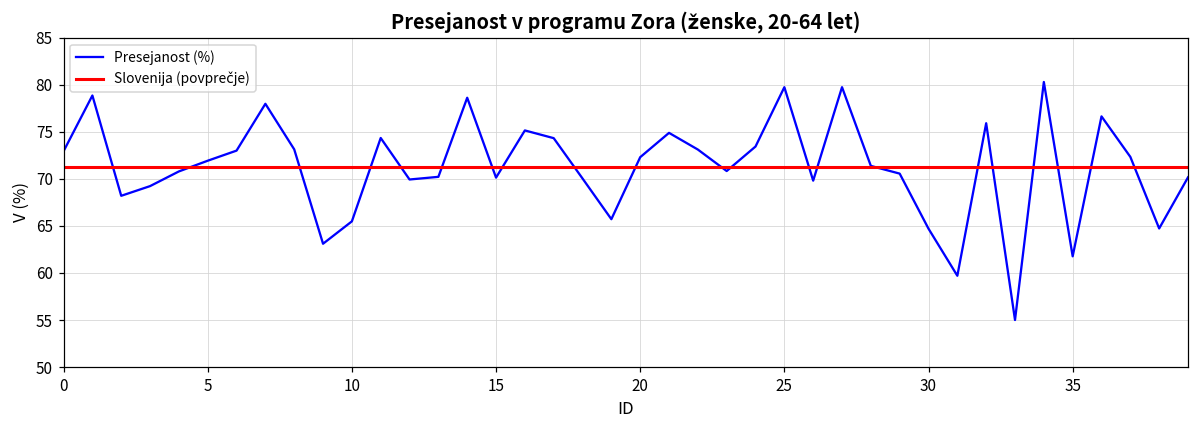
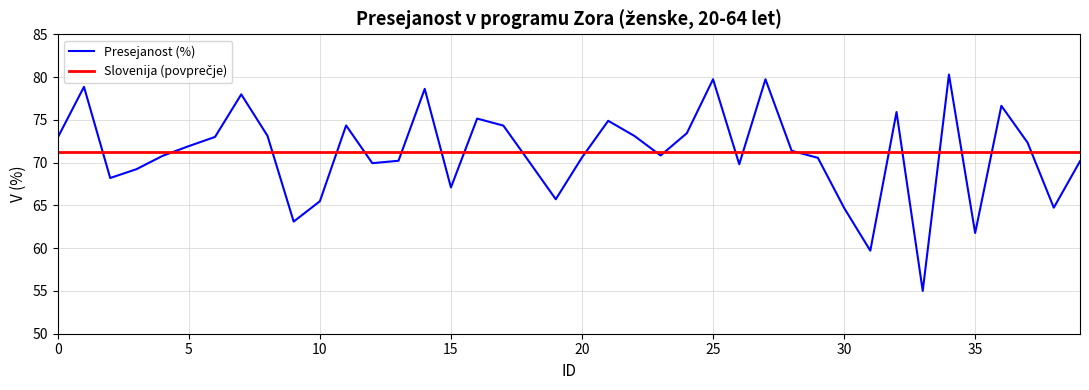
15: 70 -> 67
20: 72 -> 71
